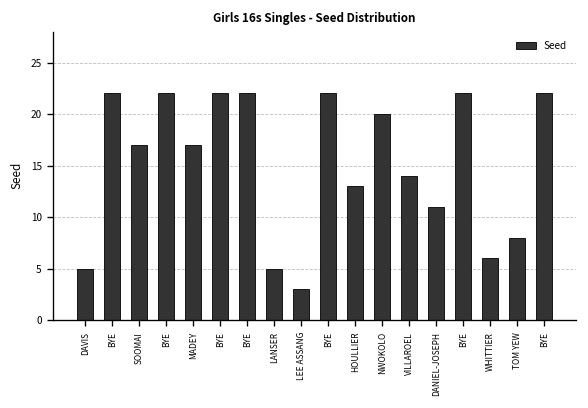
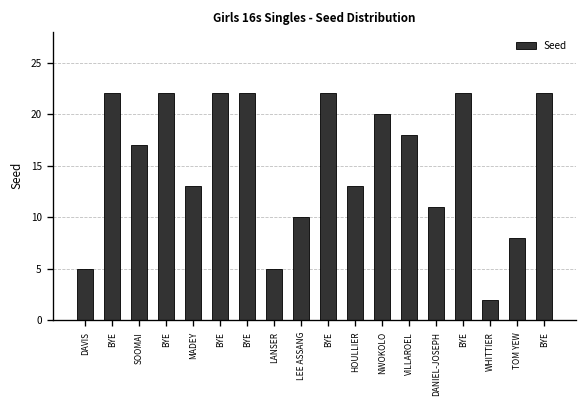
MADEY: 17 -> 13
LEE ASSANG: 3 -> 10
VILLAROEL: 14 -> 18
WHITTIER: 6 -> 2
